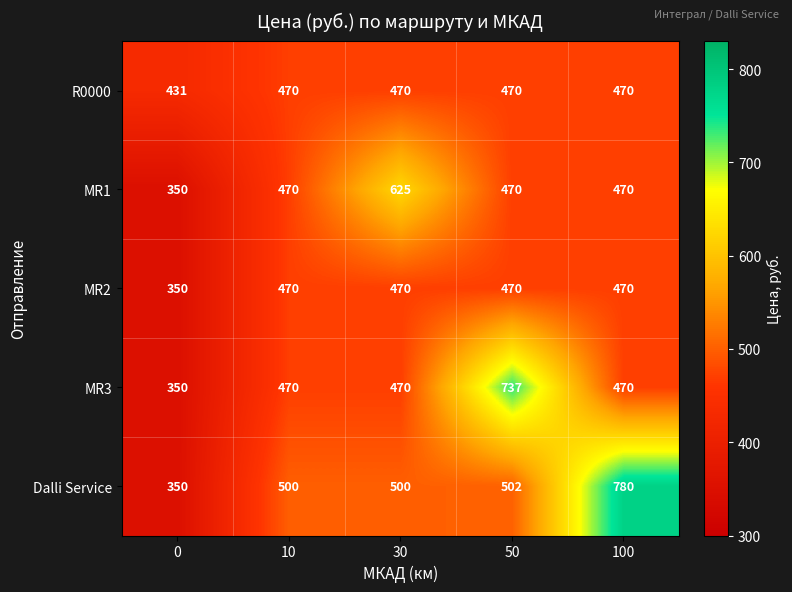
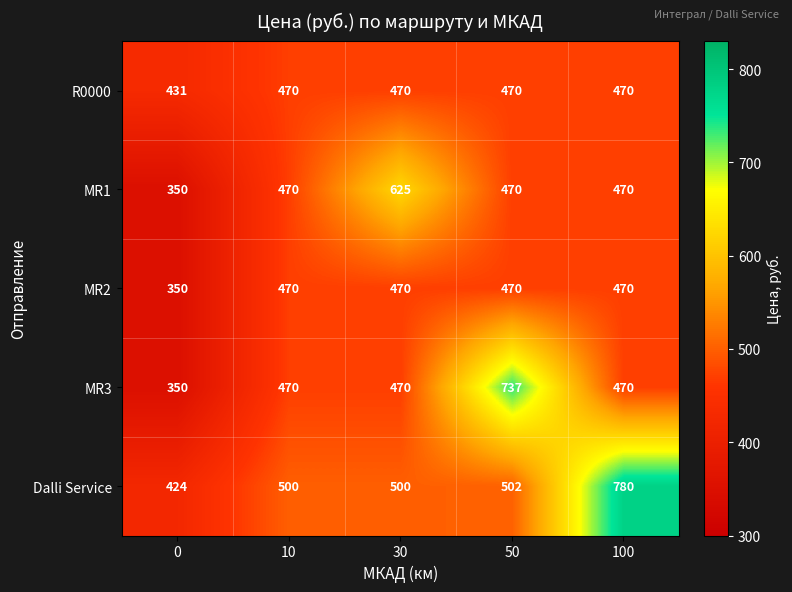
Dalli Service, 0: 350 -> 424
